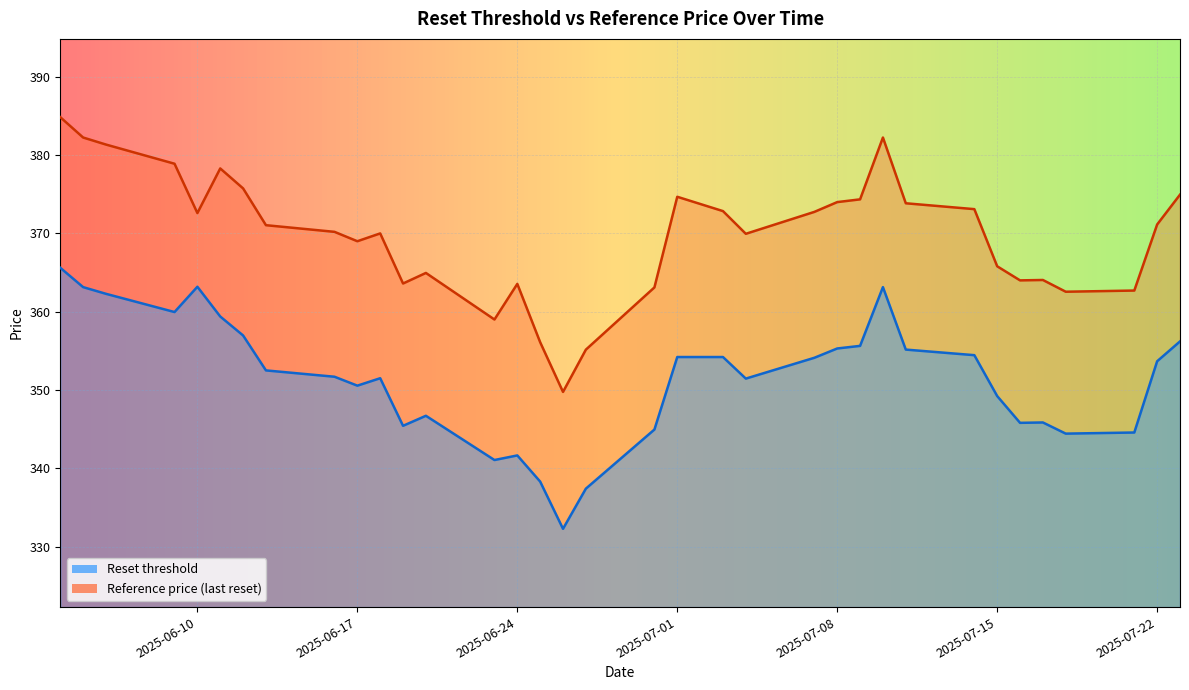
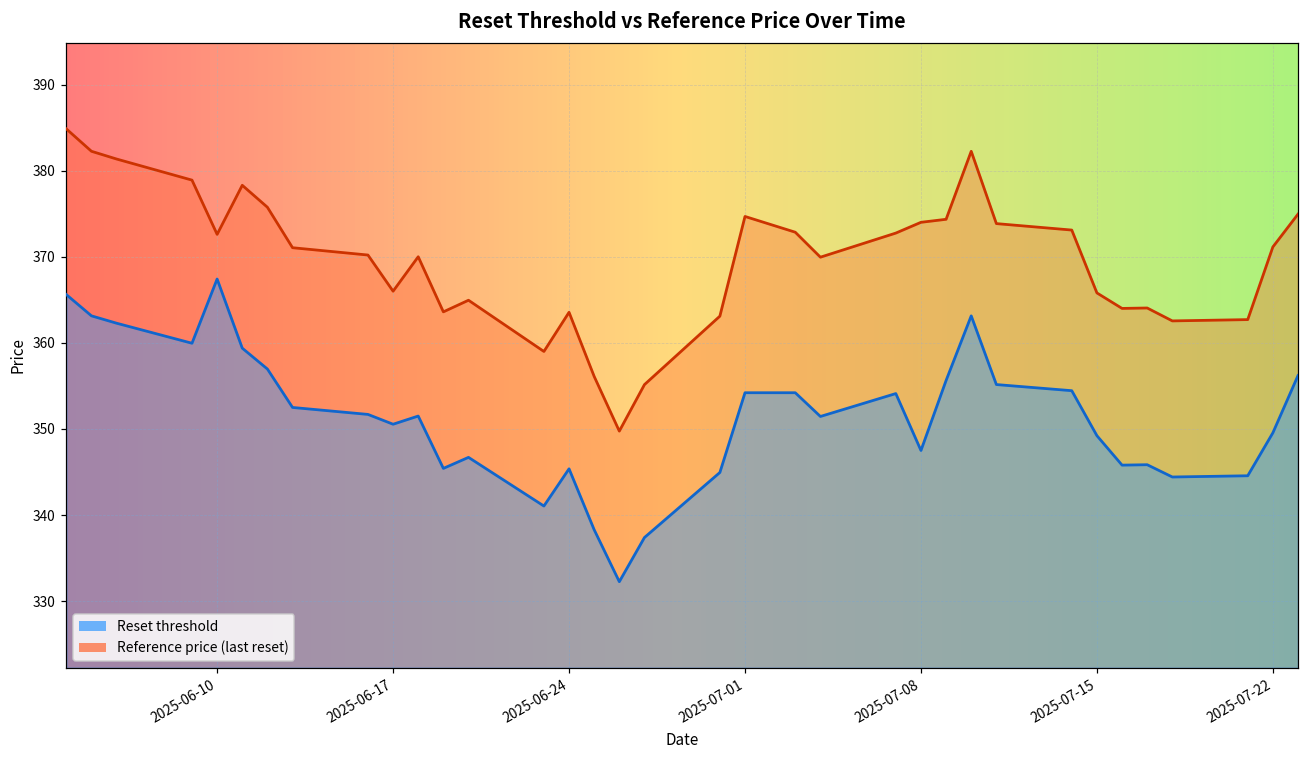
Reset threshold, 2025-06-10: 363 -> 367
Reference price (last reset), 2025-06-17: 369 -> 366
Reset threshold, 2025-06-24: 342 -> 345
Reset threshold, 2025-07-08: 355 -> 348
Reset threshold, 2025-07-22: 354 -> 350
